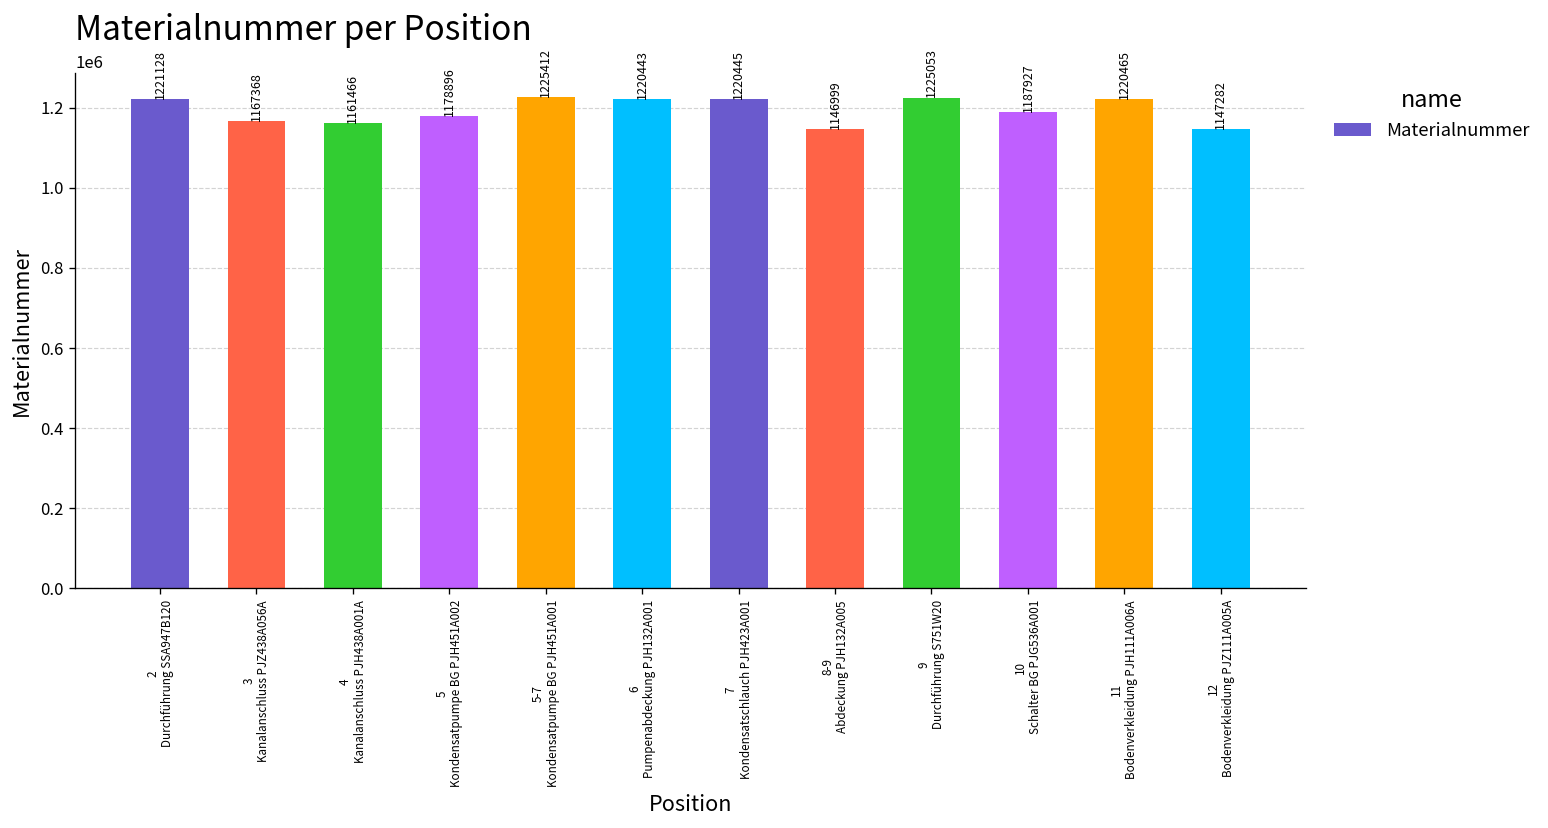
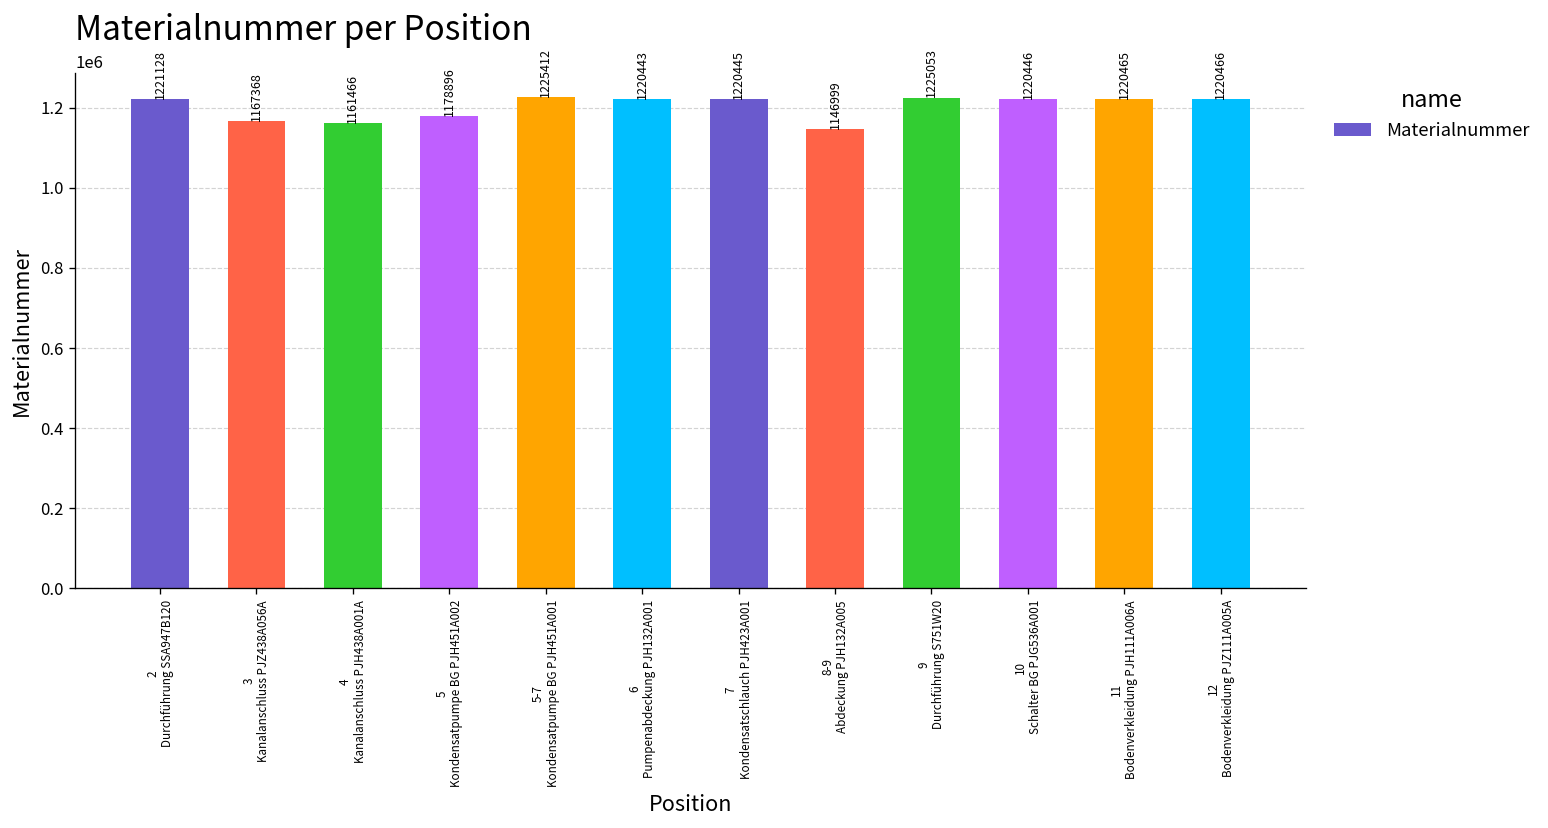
10 Schalter BG PJG536A001: 1187927 -> 1220446
12 Bodenverkleidung PJZ111A005A: 1147282 -> 1220466
